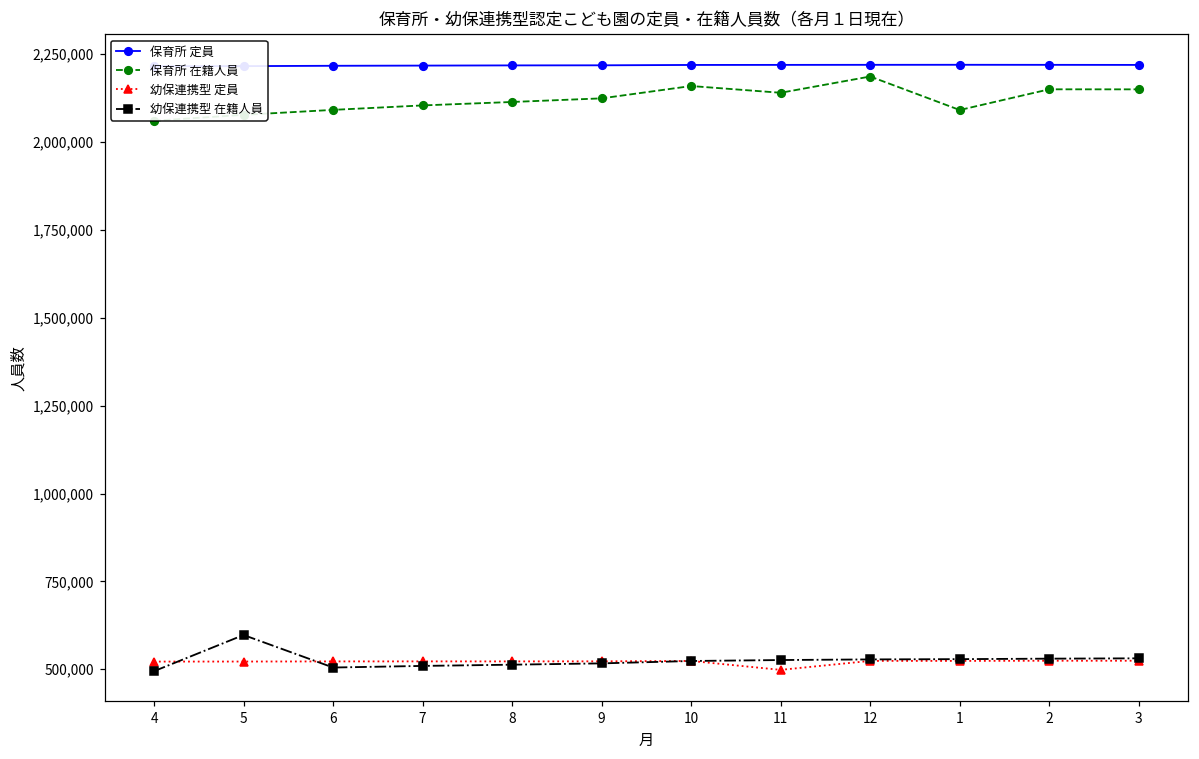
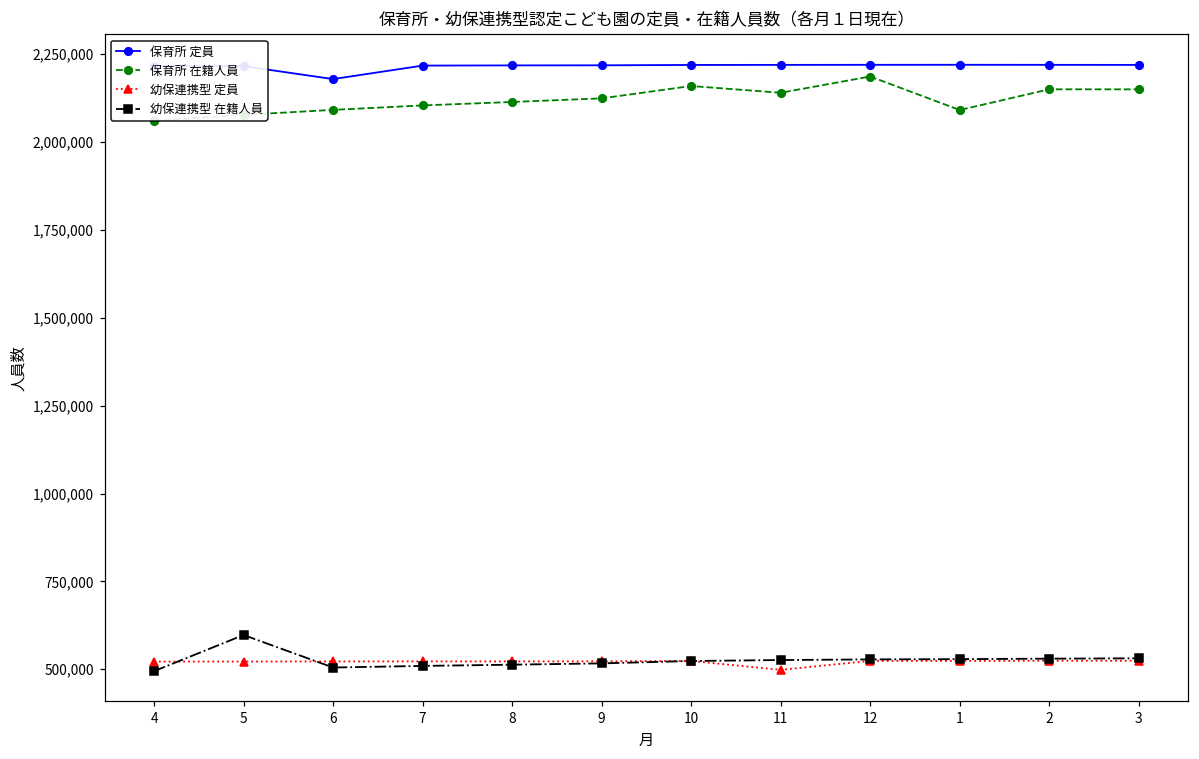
保育所 定員, 6: 2,220,000 -> 2,180,000
